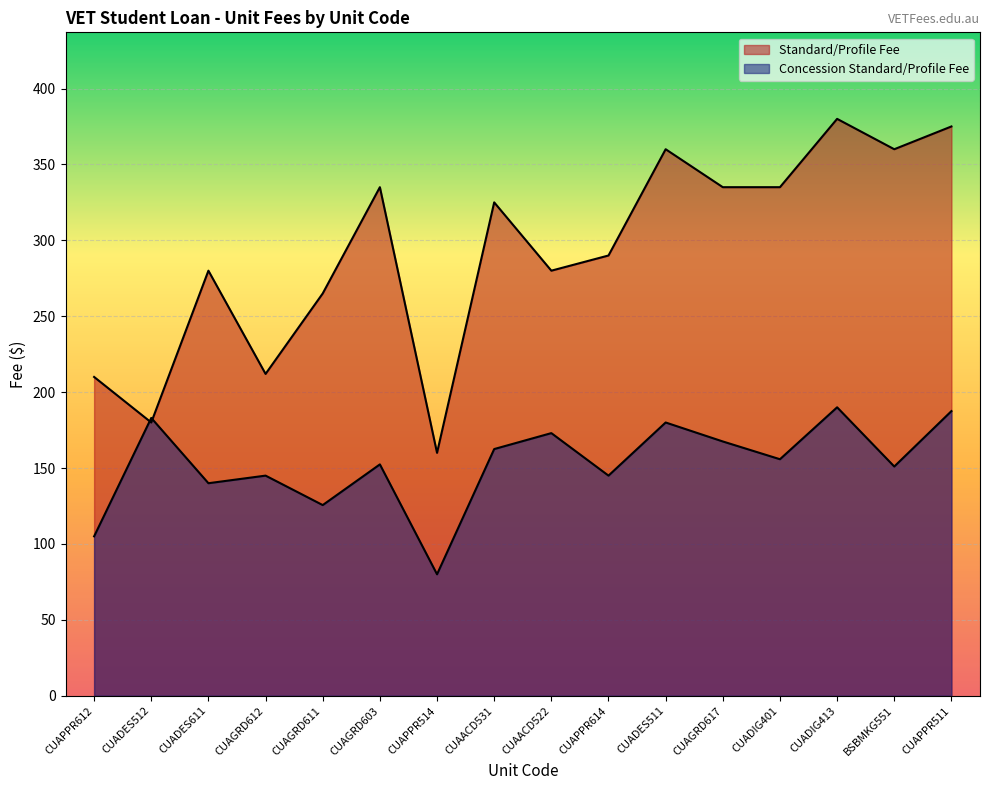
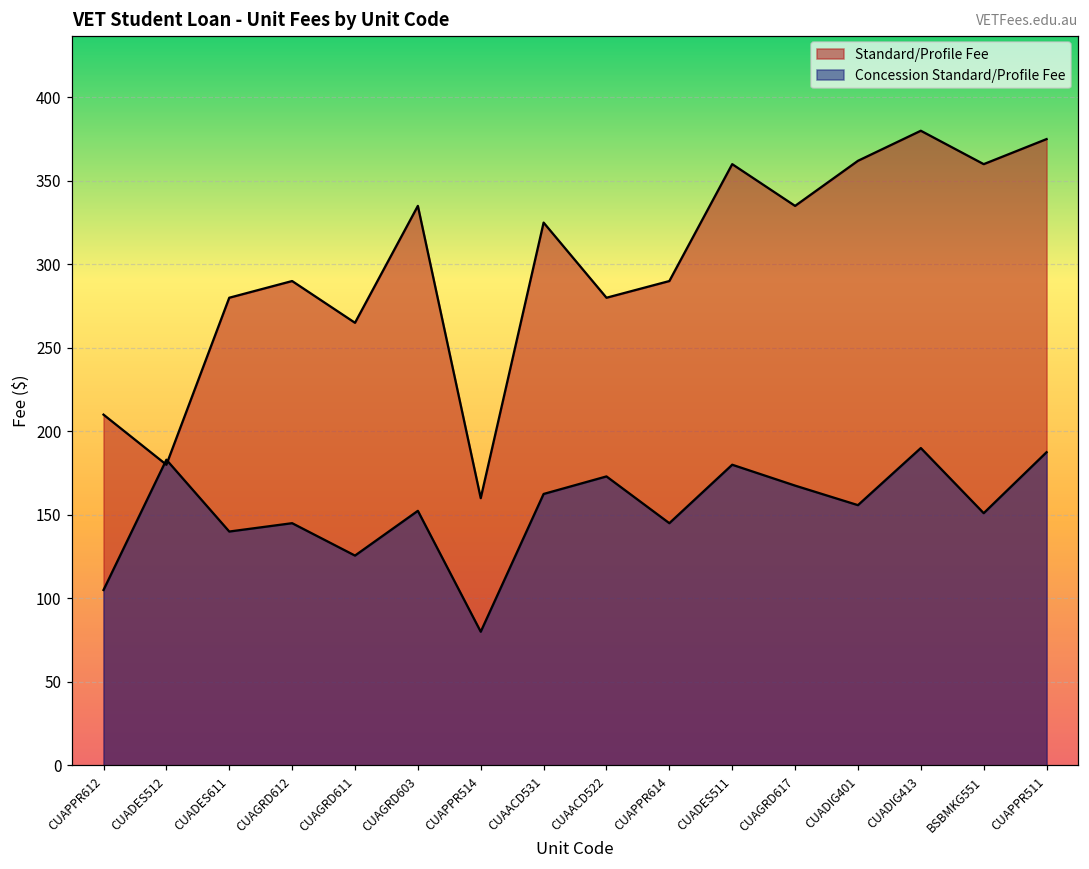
Standard/Profile Fee, CUAGRD612: 212 -> 290
Standard/Profile Fee, CUADIG401: 335 -> 362
